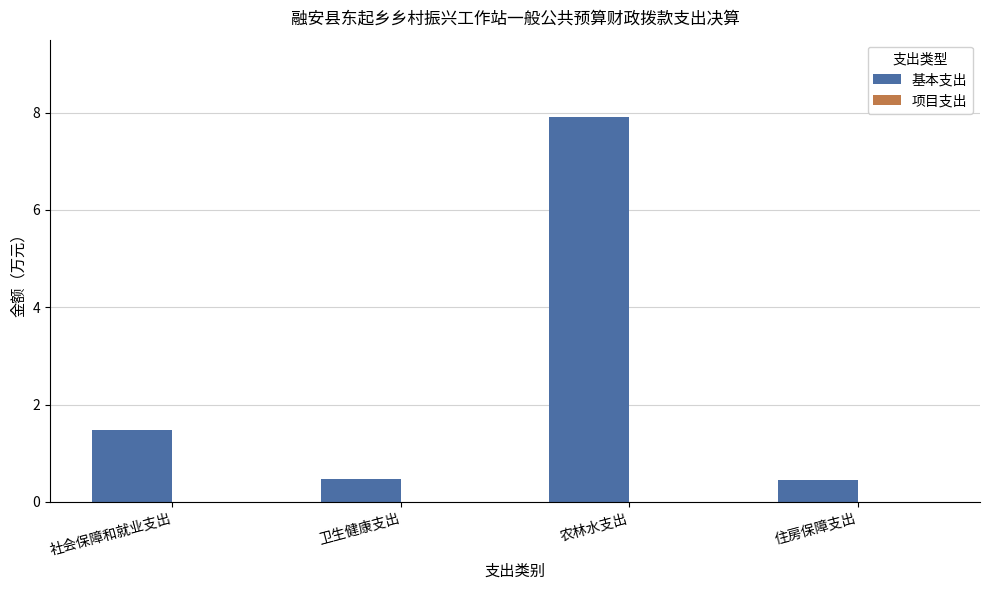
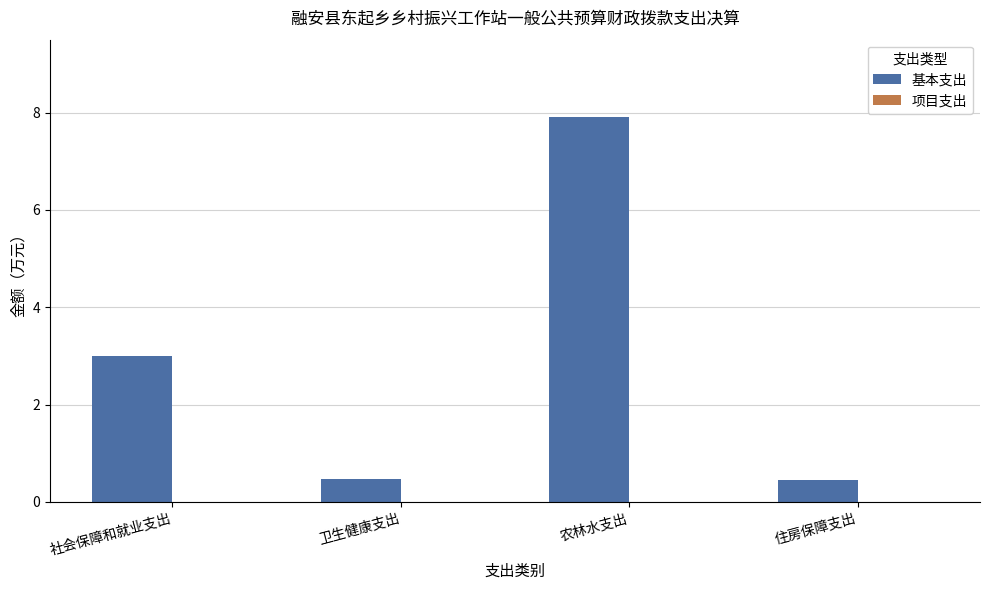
基本支出, 社会保障和就业支出: 1.5 -> 3.0
